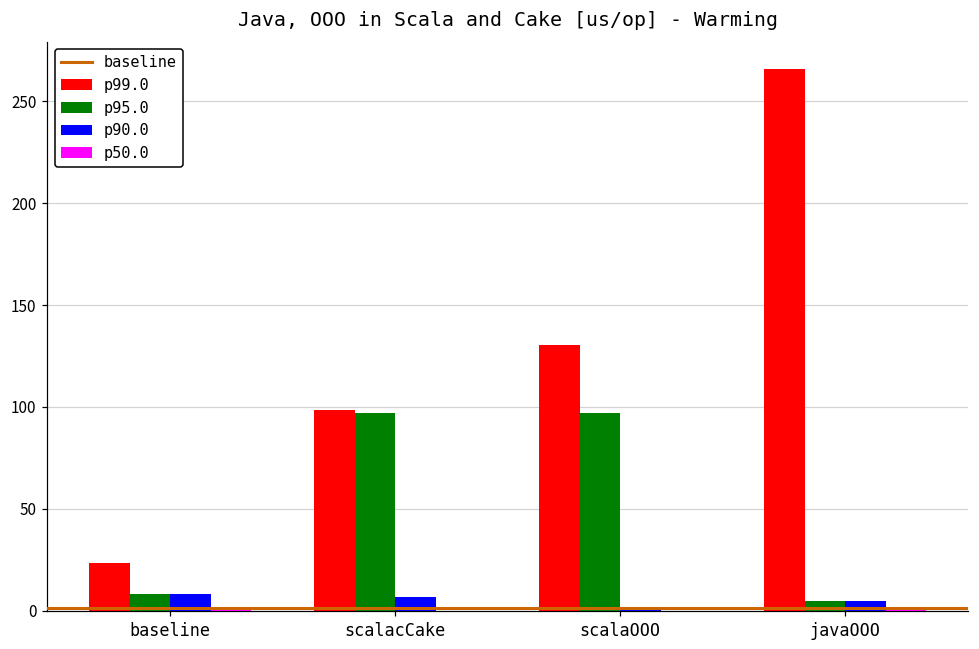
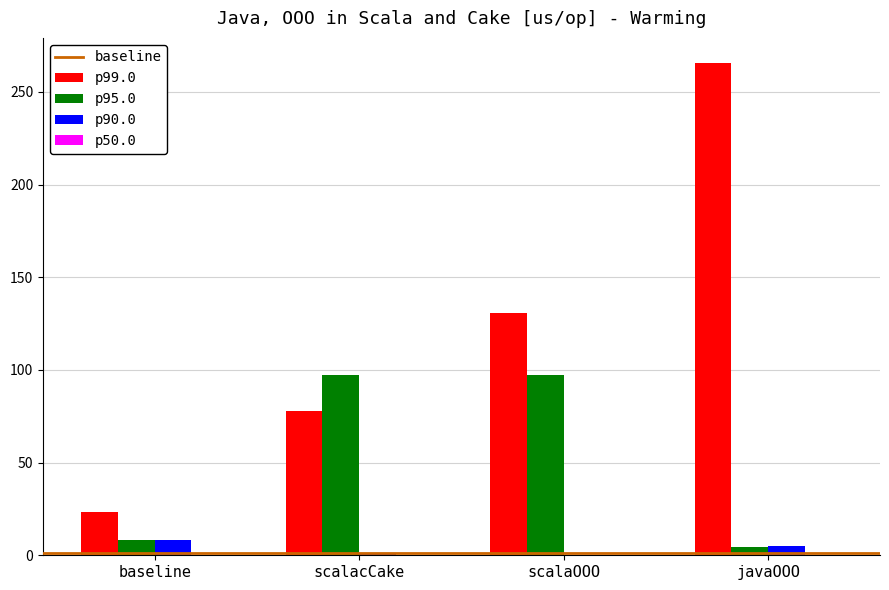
p99.0, scalacCake: 99 -> 78
p90.0, scalacCake: 7 -> 1
